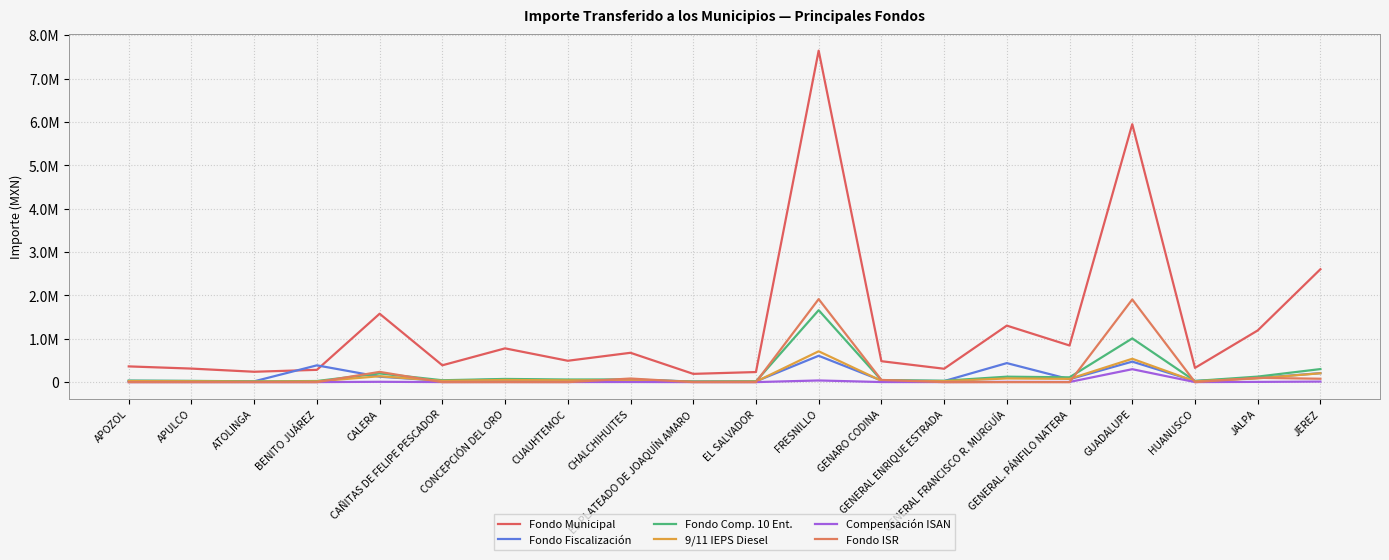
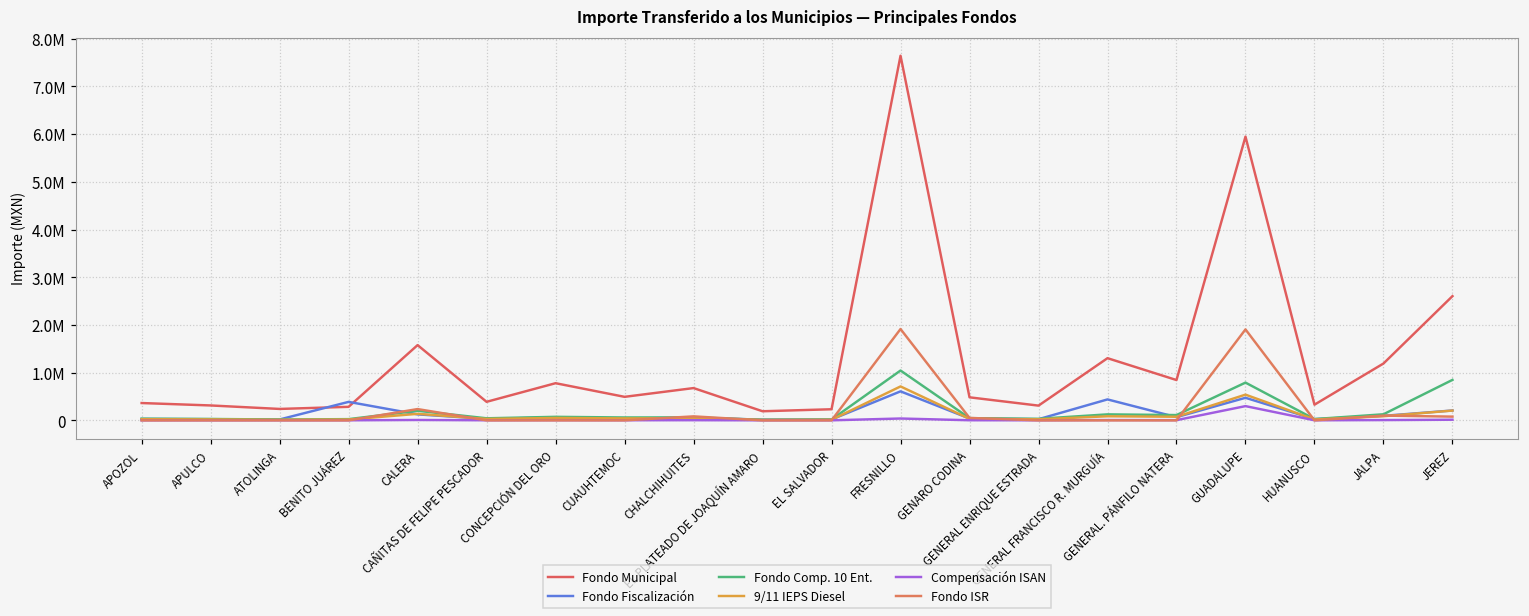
Fondo Comp. 10 Ent., FRESNILLO: 1700000 -> 1000000
Fondo Comp. 10 Ent., GUADALUPE: 1000000 -> 800000
Fondo Comp. 10 Ent., JEREZ: 300000 -> 800000
